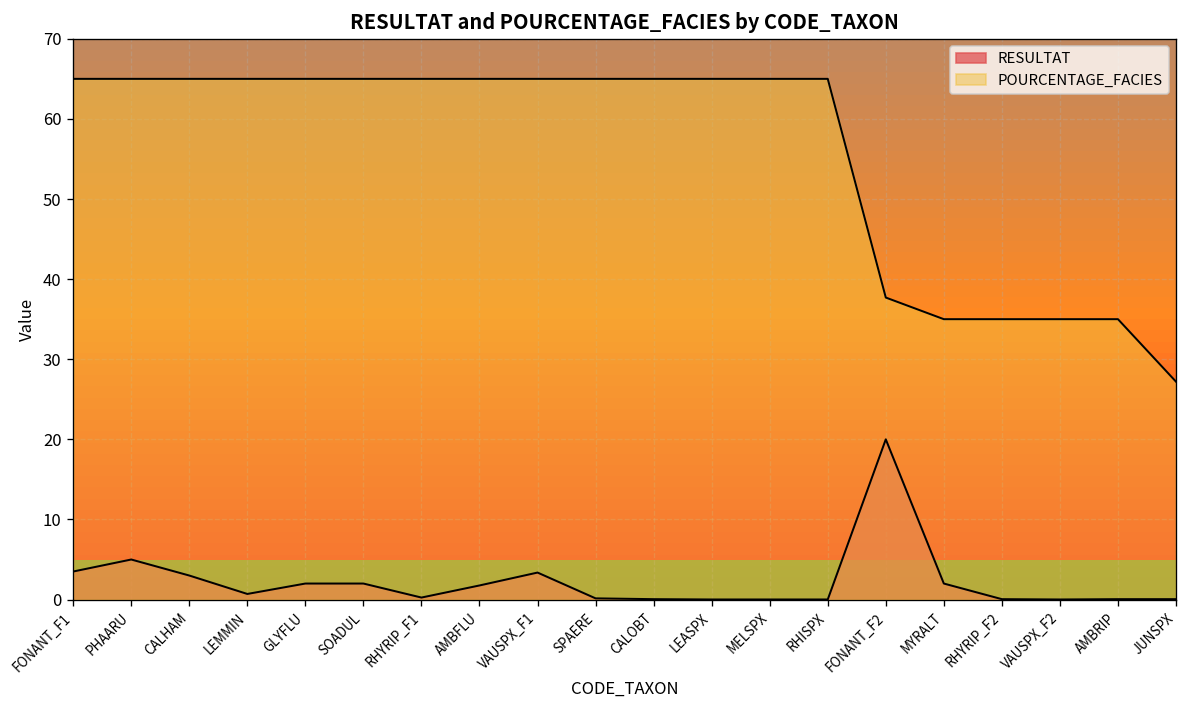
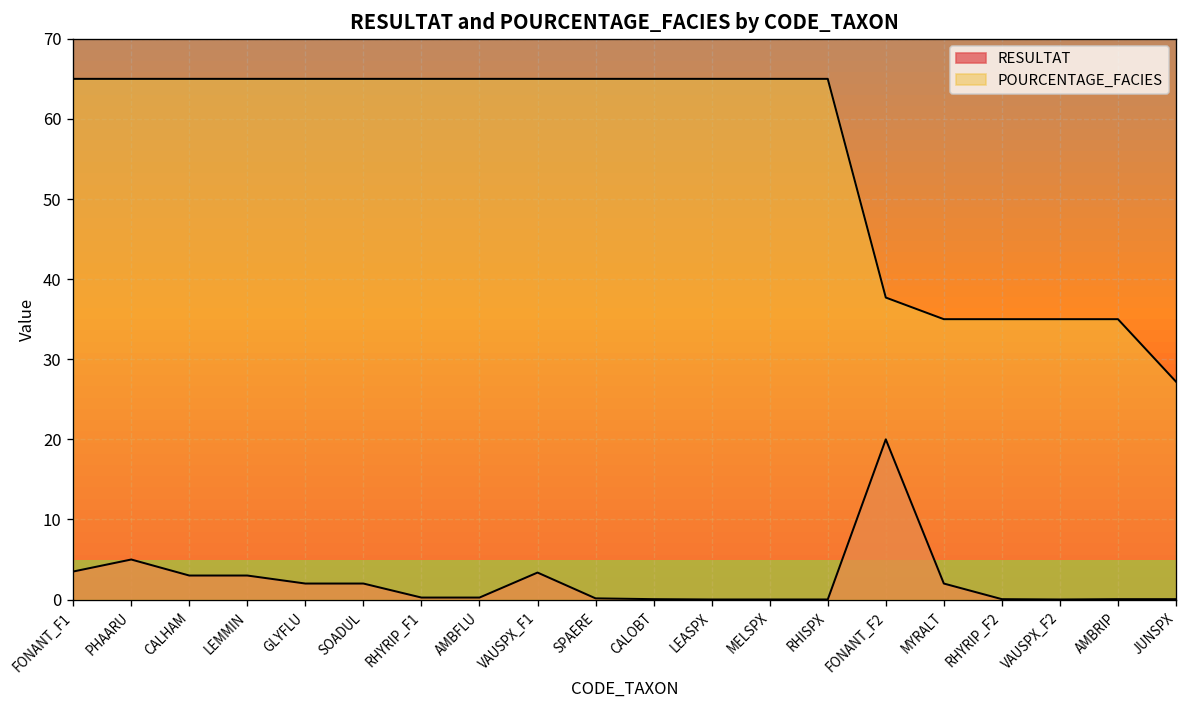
RESULTAT, LEMMIN: 1 -> 3
RESULTAT, AMBFLU: 2 -> 0
